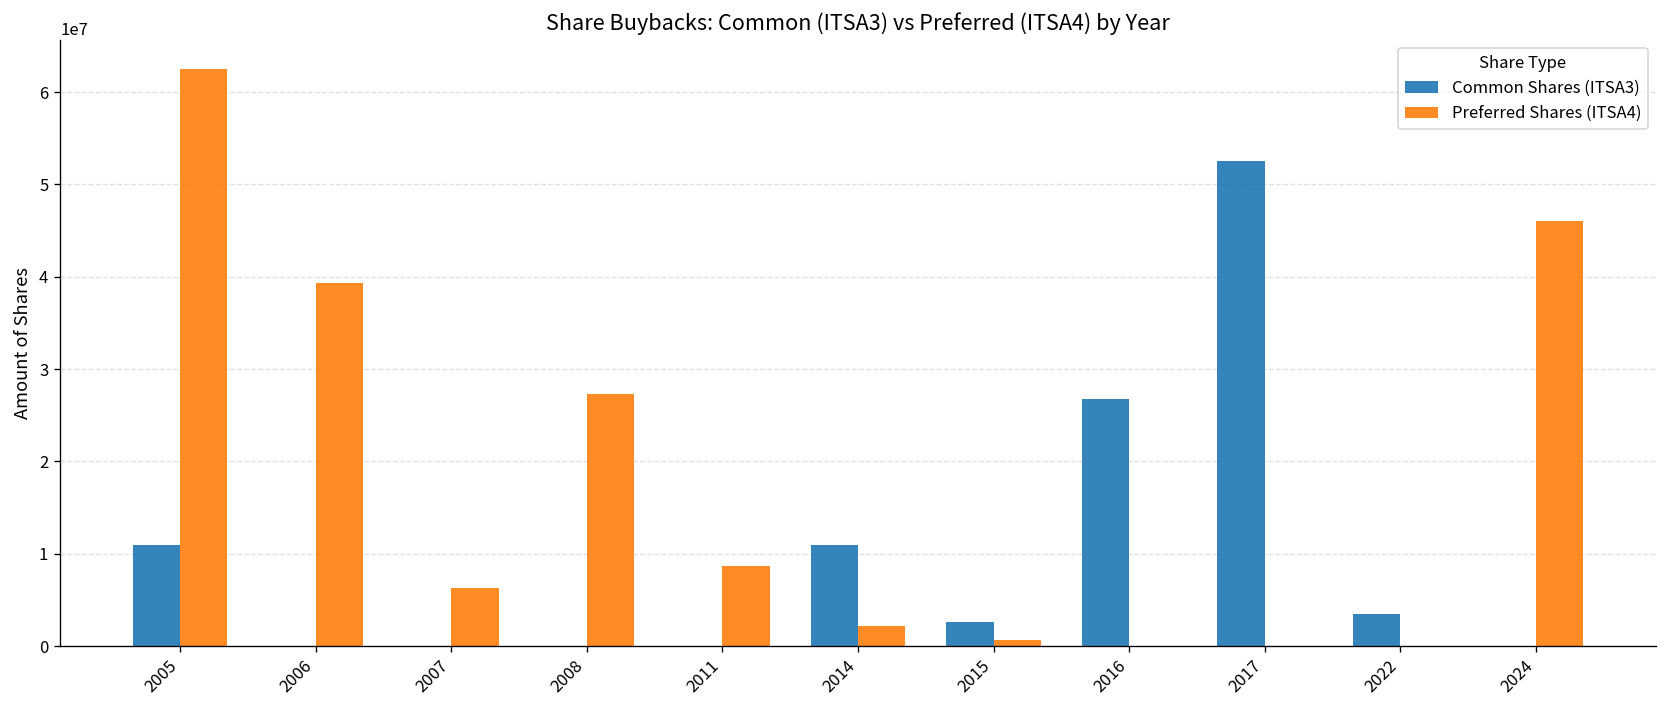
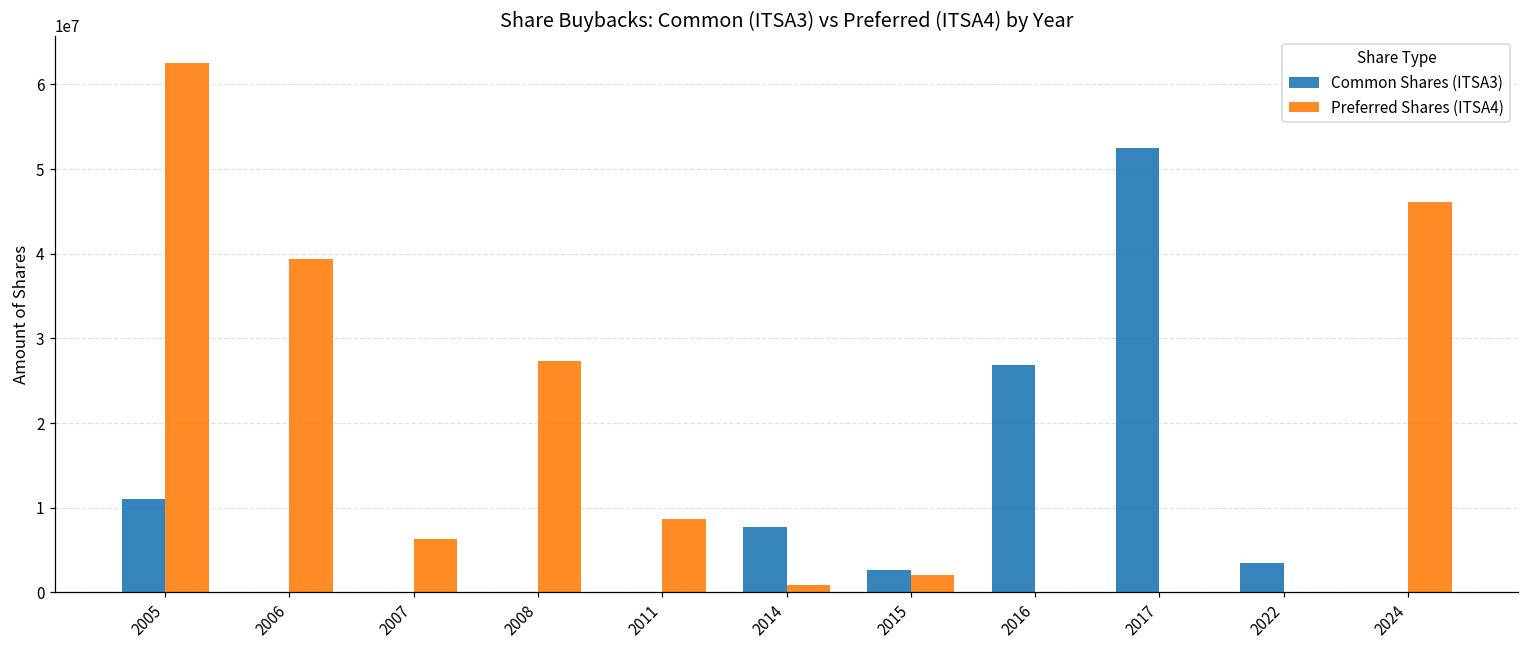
Common Shares (ITSA3), 2014: 11000000 -> 8000000
Preferred Shares (ITSA4), 2014: 2000000 -> 1000000
Preferred Shares (ITSA4), 2015: 1000000 -> 2000000
